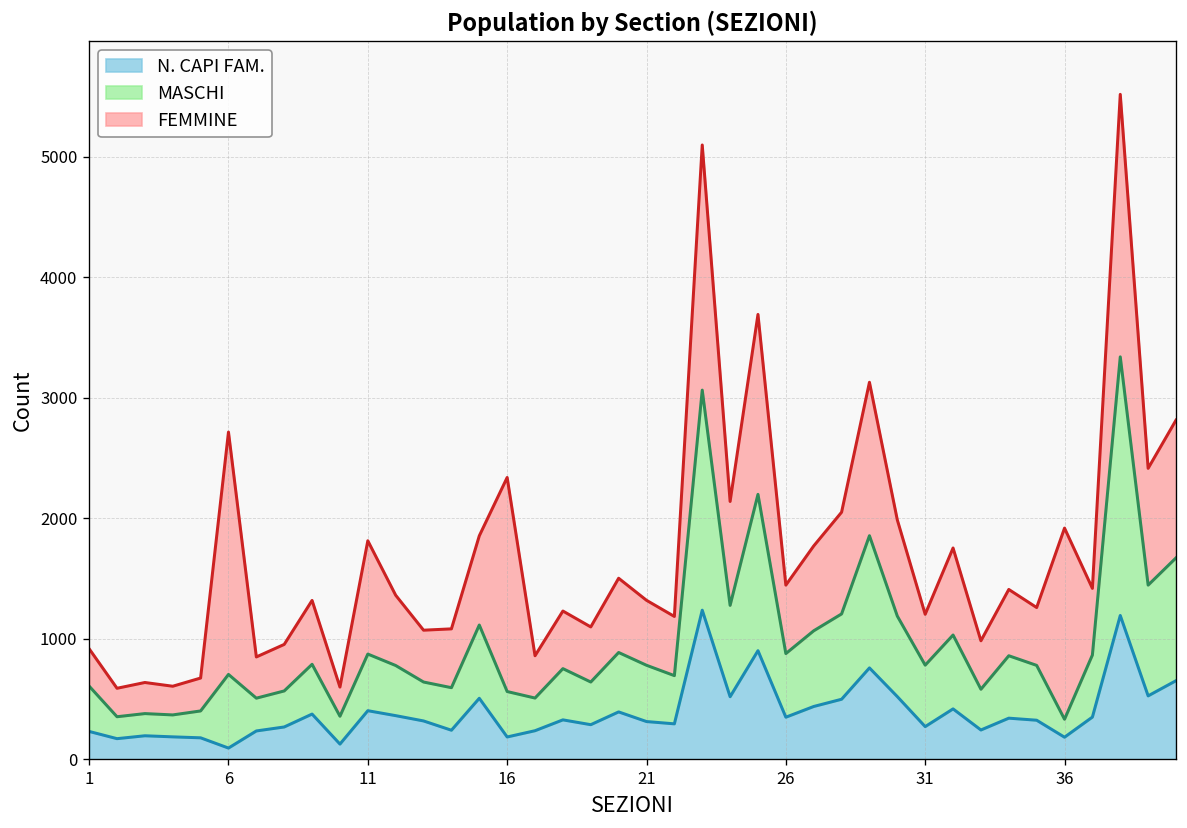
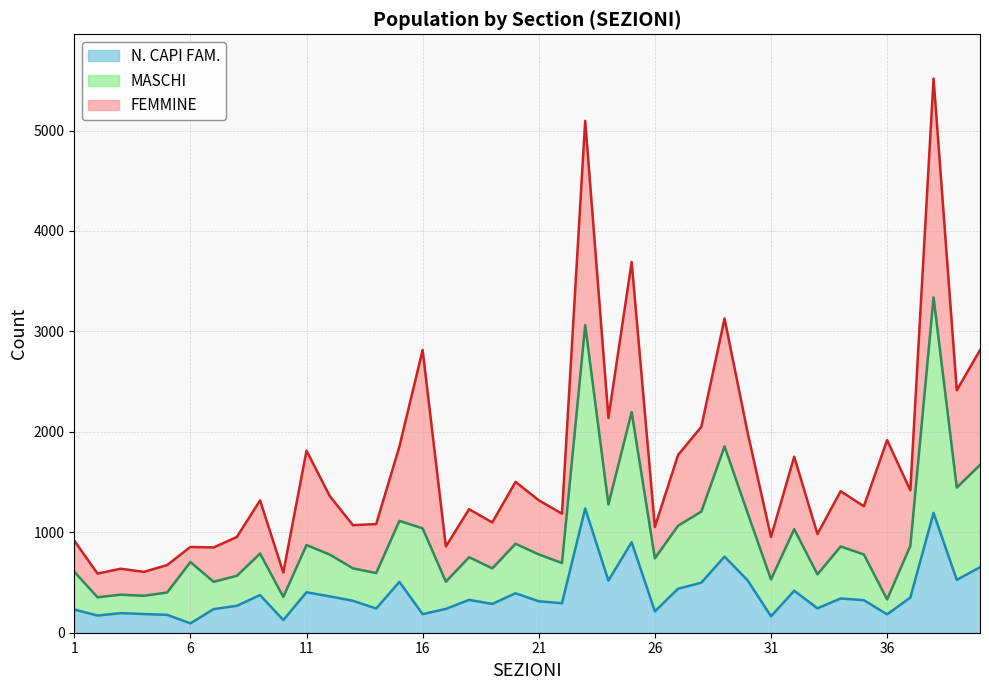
FEMMINE, 6: 2010 -> 150
MASCHI, 16: 380 -> 850
N. CAPI FAM., 26: 350 -> 210
FEMMINE, 26: 570 -> 310
N. CAPI FAM., 31: 270 -> 160
MASCHI, 31: 510 -> 370
